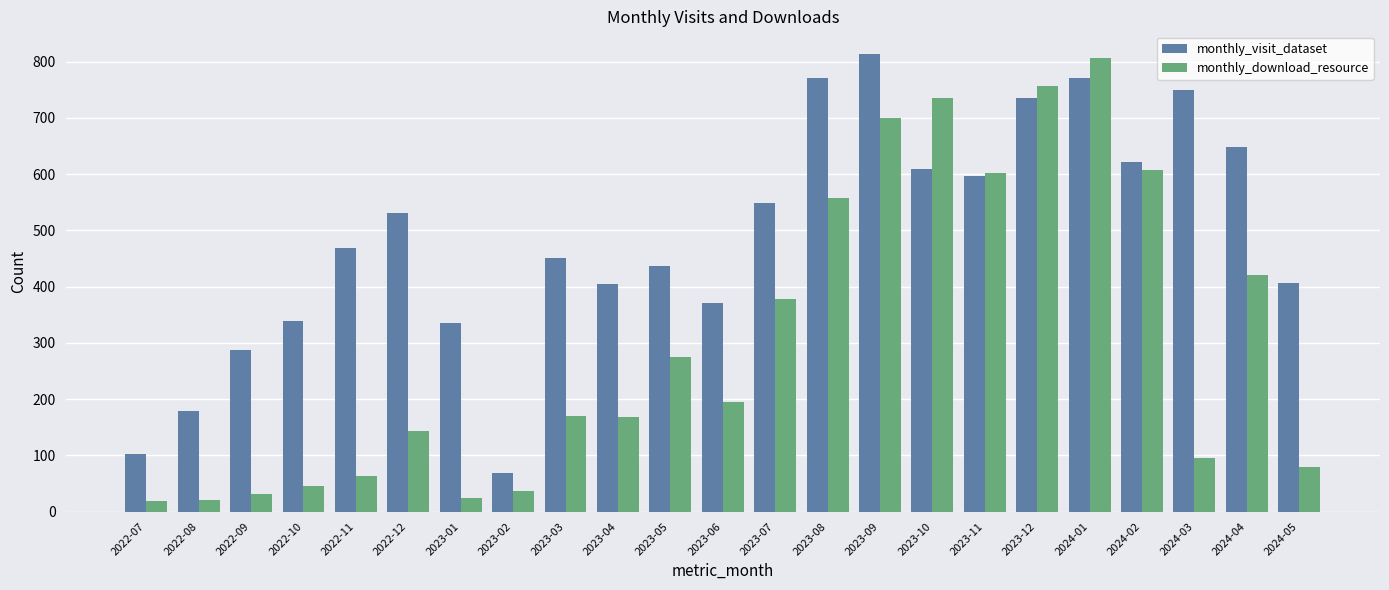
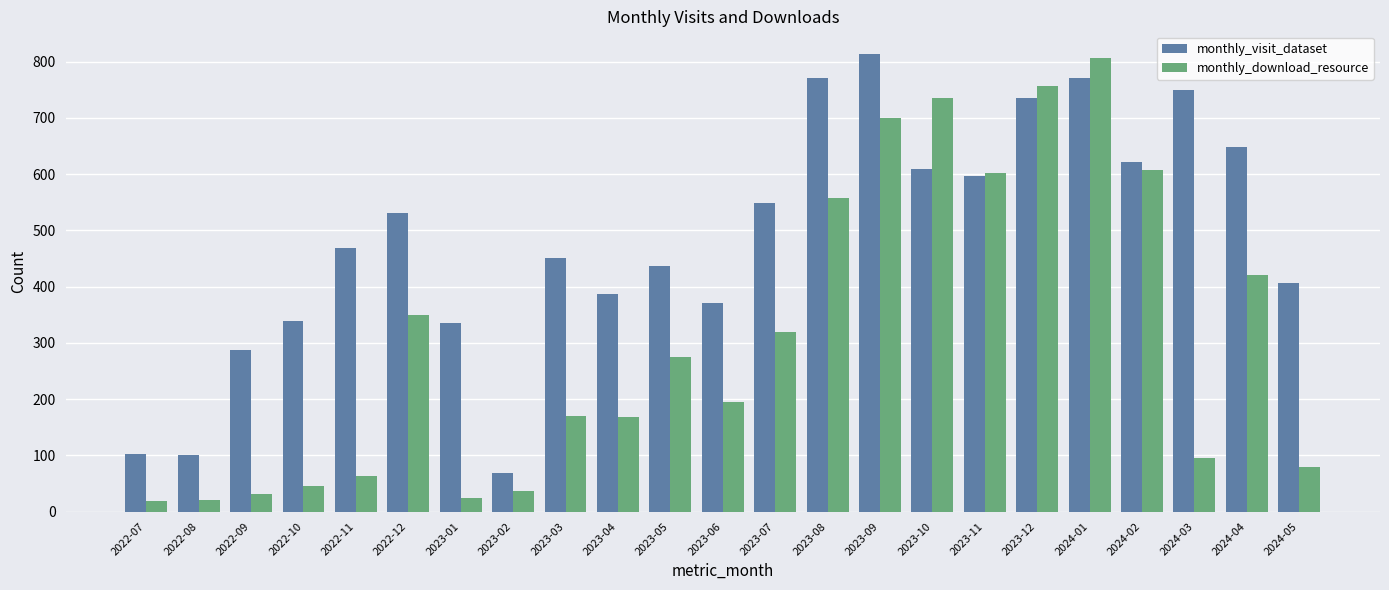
monthly_visit_dataset, 2022-08: 180 -> 100
monthly_download_resource, 2022-12: 140 -> 350
monthly_visit_dataset, 2023-04: 400 -> 390
monthly_download_resource, 2023-07: 380 -> 320
